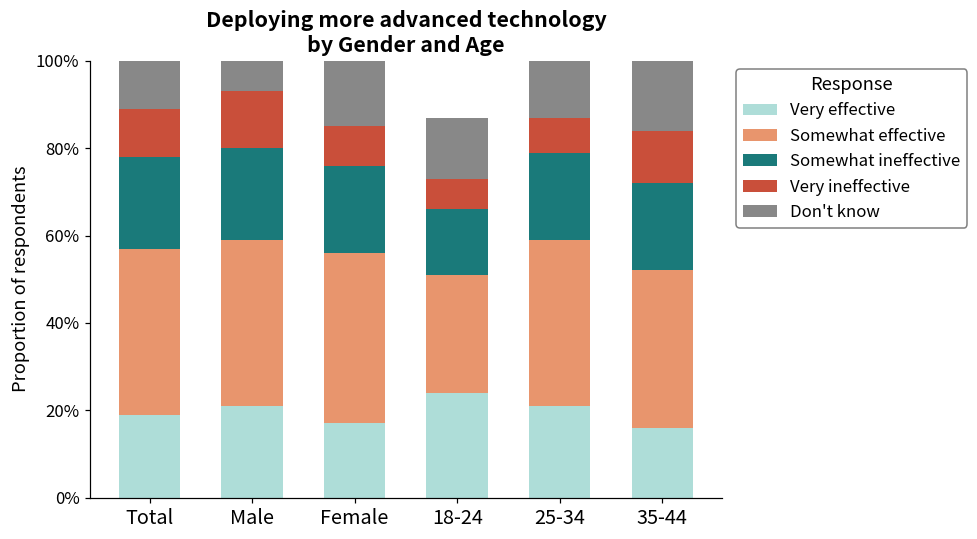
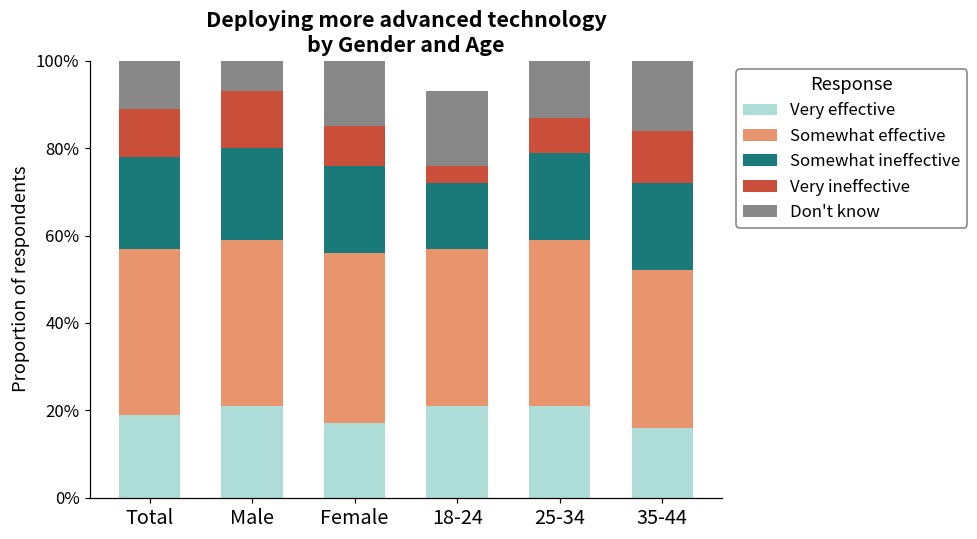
Very effective, 18-24: 24% -> 21%
Somewhat effective, 18-24: 27% -> 36%
Very ineffective, 18-24: 7% -> 4%
Don't know, 18-24: 14% -> 17%
